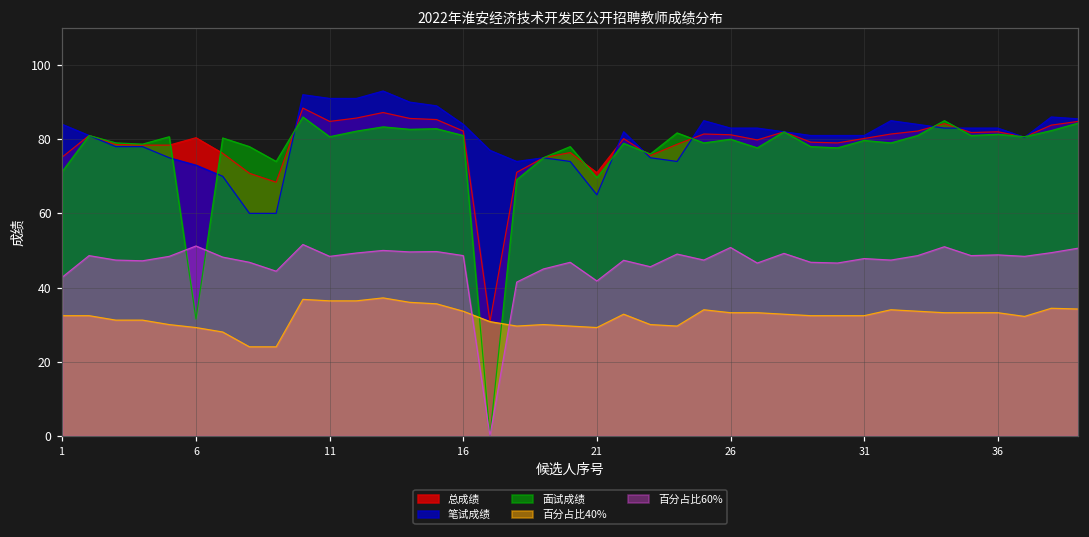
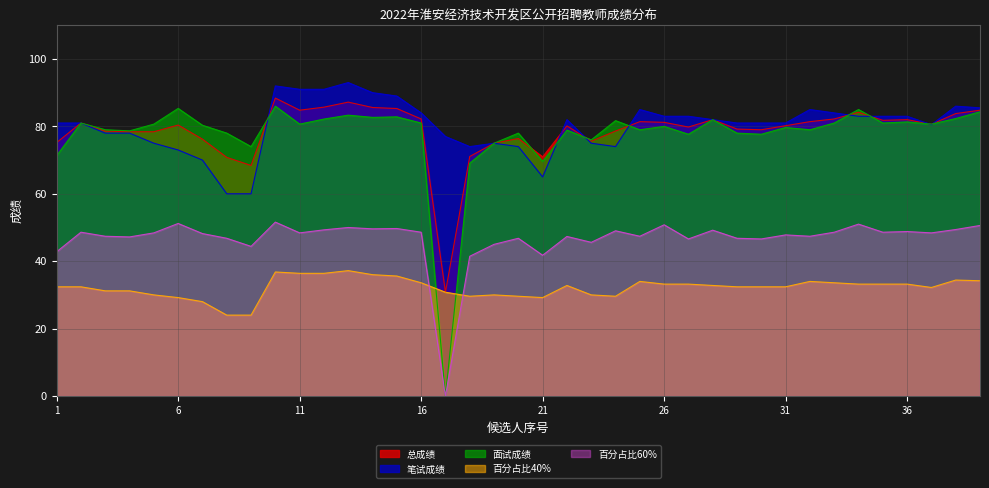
笔试成绩, 1: 84 -> 81
面试成绩, 6: 32 -> 85
